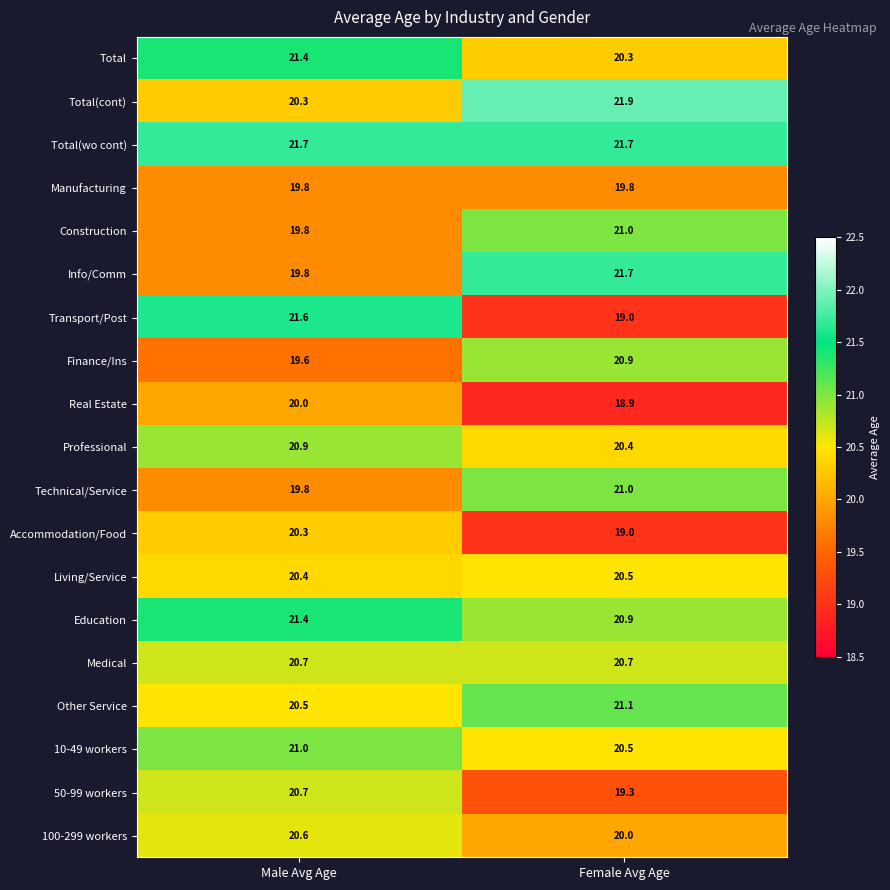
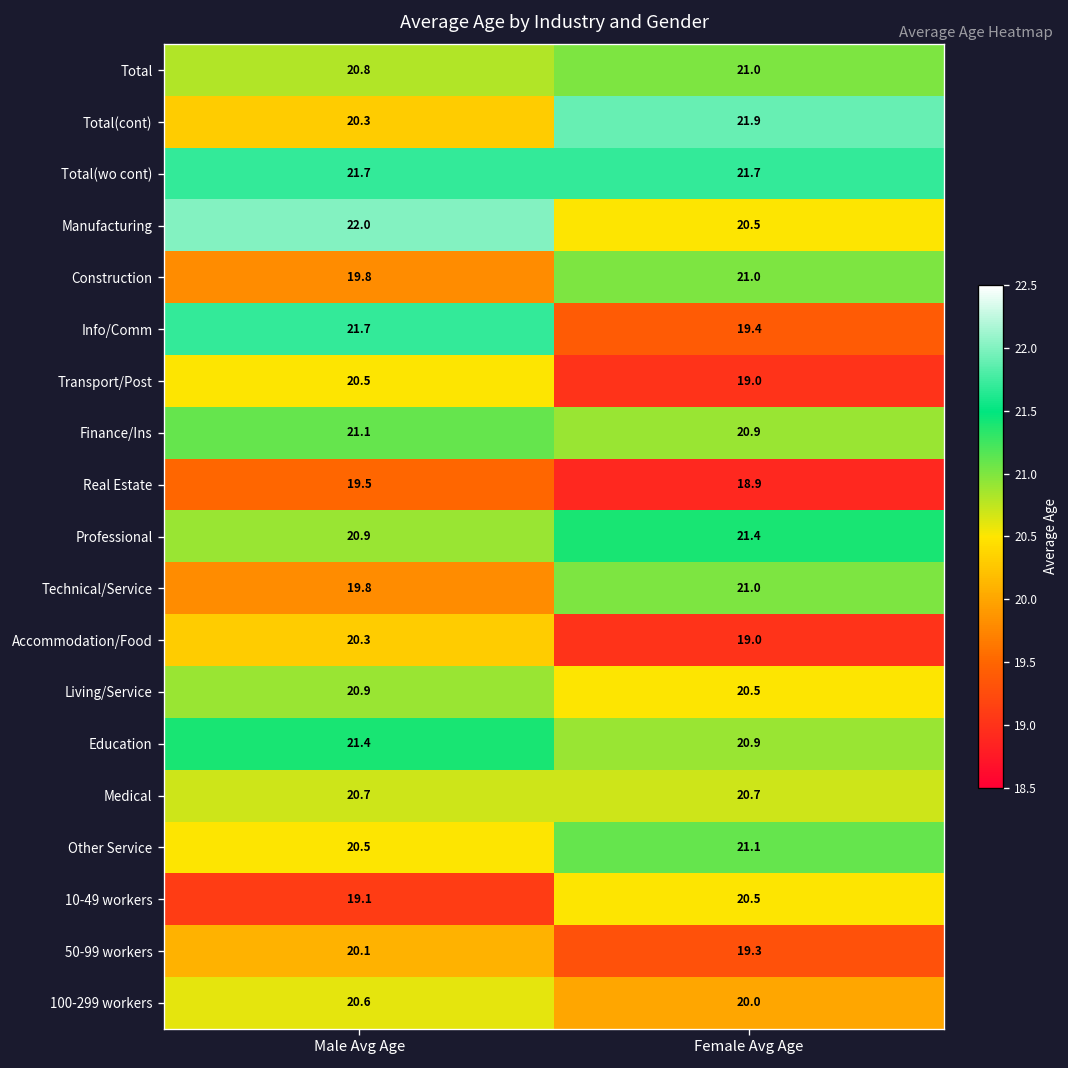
Total, Male Avg Age: 21.4 -> 20.8
Total, Female Avg Age: 20.3 -> 21.0
Manufacturing, Male Avg Age: 19.8 -> 22.0
Manufacturing, Female Avg Age: 19.8 -> 20.5
Info/Comm, Male Avg Age: 19.8 -> 21.7
Info/Comm, Female Avg Age: 21.7 -> 19.4
Transport/Post, Male Avg Age: 21.6 -> 20.5
Finance/Ins, Male Avg Age: 19.6 -> 21.1
Real Estate, Male Avg Age: 20.0 -> 19.5
Professional, Female Avg Age: 20.4 -> 21.4
Living/Service, Male Avg Age: 20.4 -> 20.9
10-49 workers, Male Avg Age: 21.0 -> 19.1
50-99 workers, Male Avg Age: 20.7 -> 20.1
